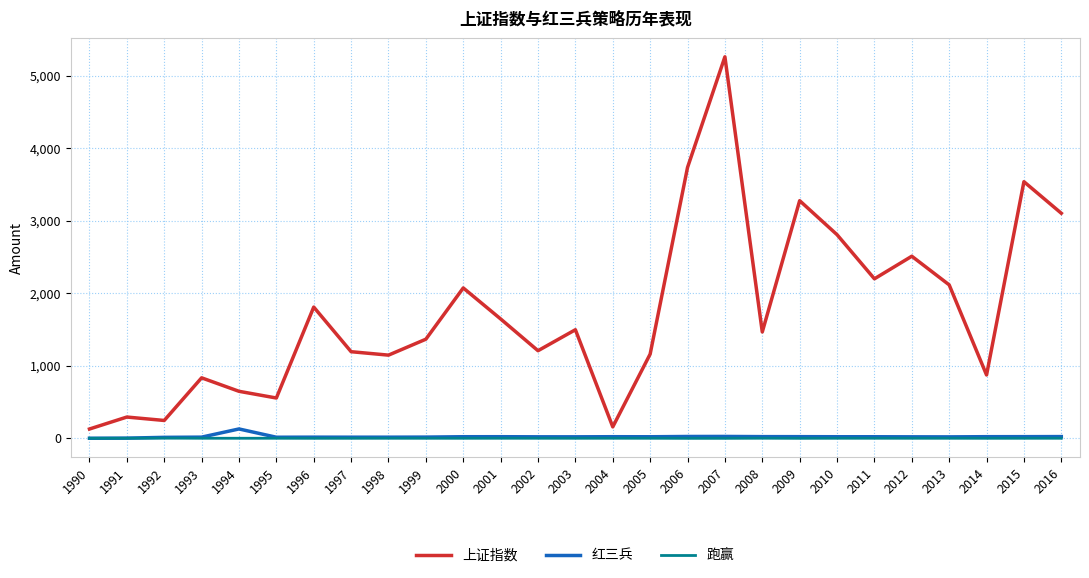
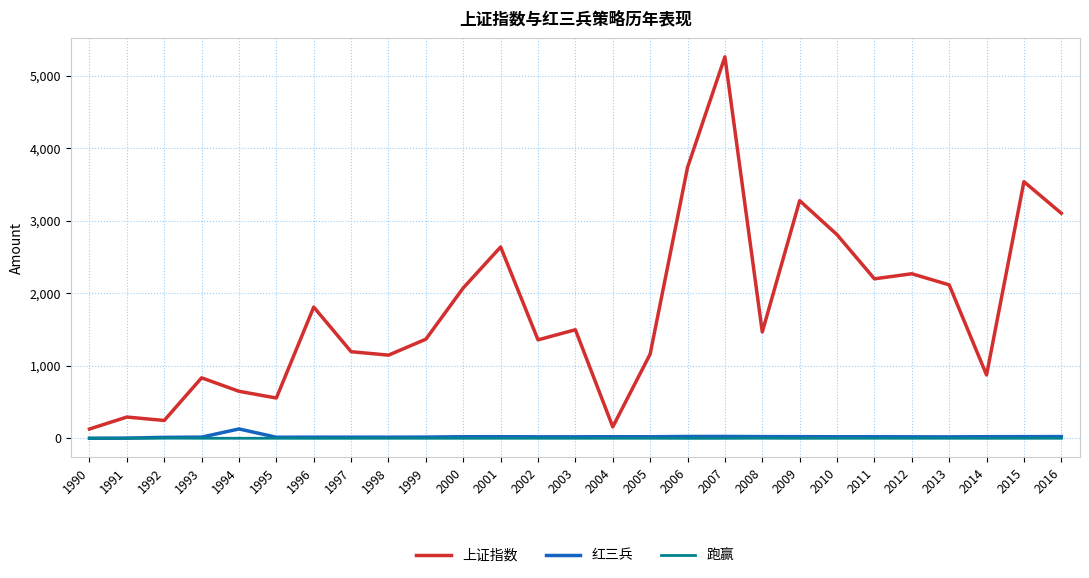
上证指数, 2001: 1,600 -> 2,600
上证指数, 2002: 1,200 -> 1,400
上证指数, 2012: 2,500 -> 2,300
